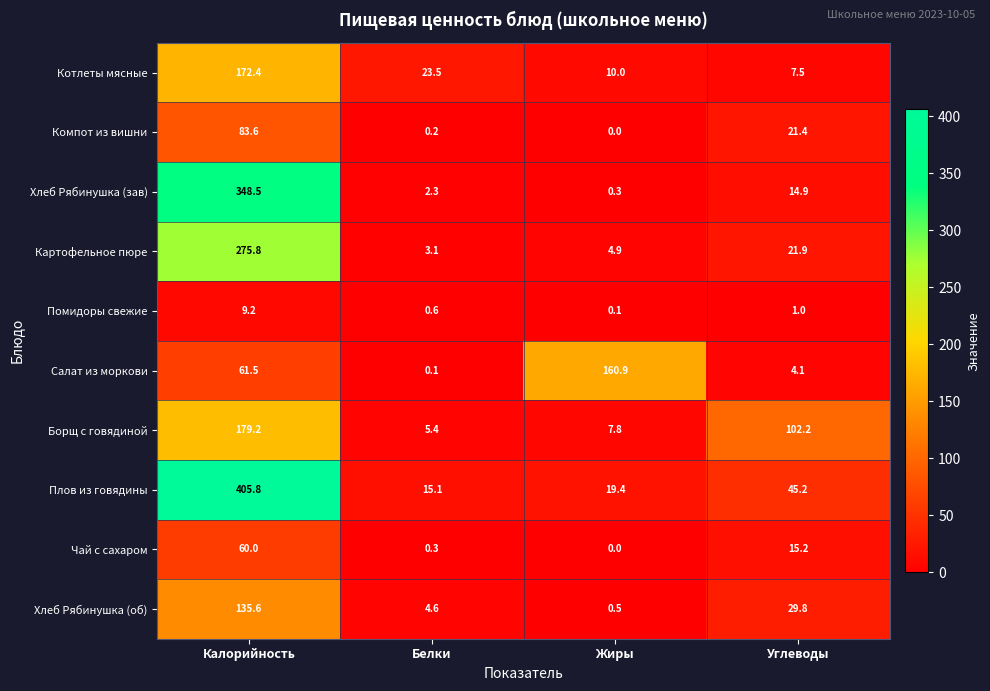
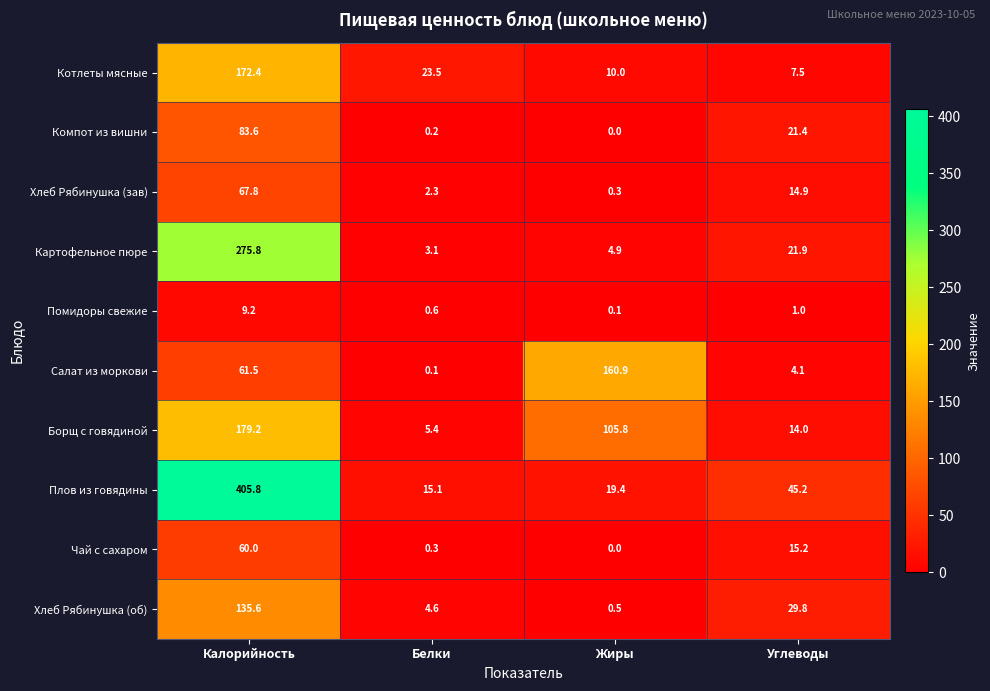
Хлеб Рябинушка (зав), Калорийность: 348.5 -> 67.8
Борщ с говядиной, Жиры: 7.8 -> 105.8
Борщ с говядиной, Углеводы: 102.2 -> 14.0
